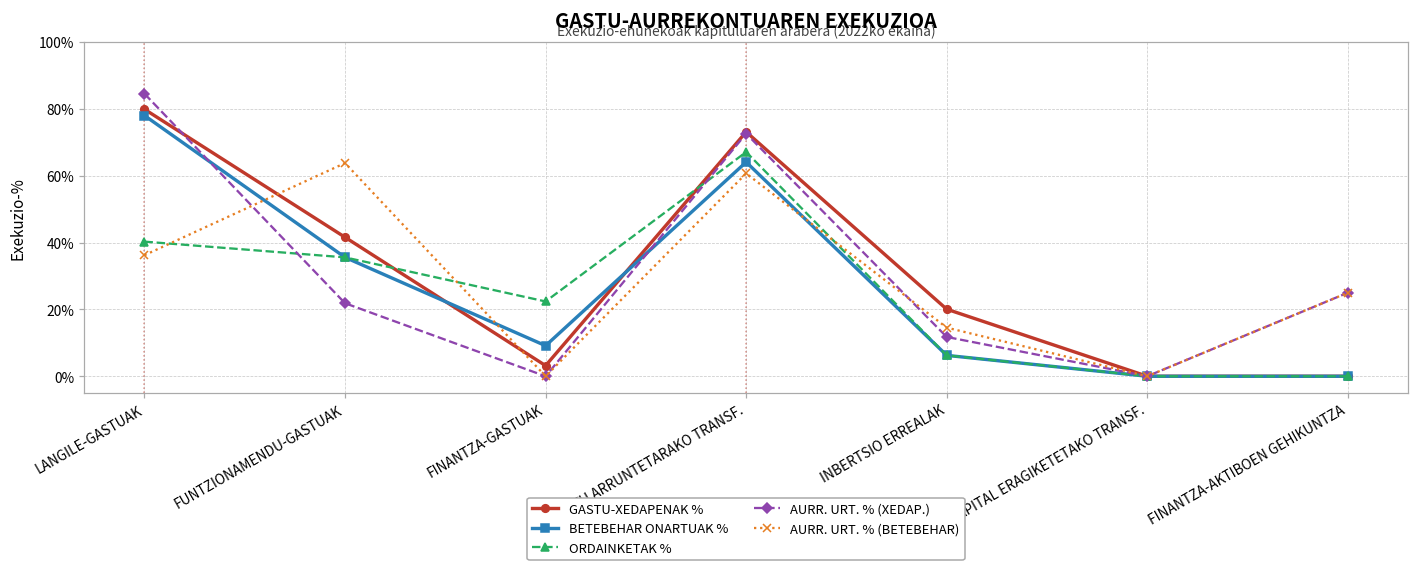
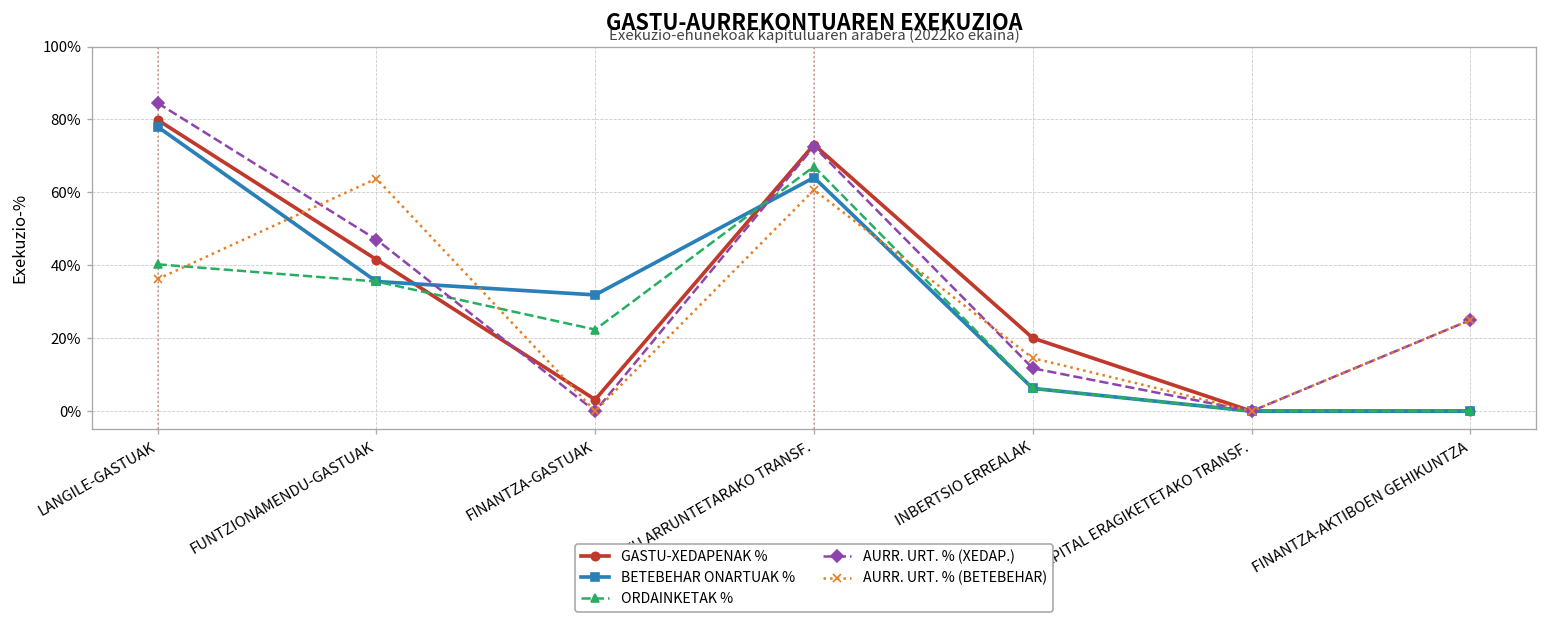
AURR. URT. % (XEDAP.), FUNTZIONAMENDU-GASTUAK: 22% -> 47%
BETEBEHAR ONARTUAK %, FINANTZA-GASTUAK: 9% -> 32%
